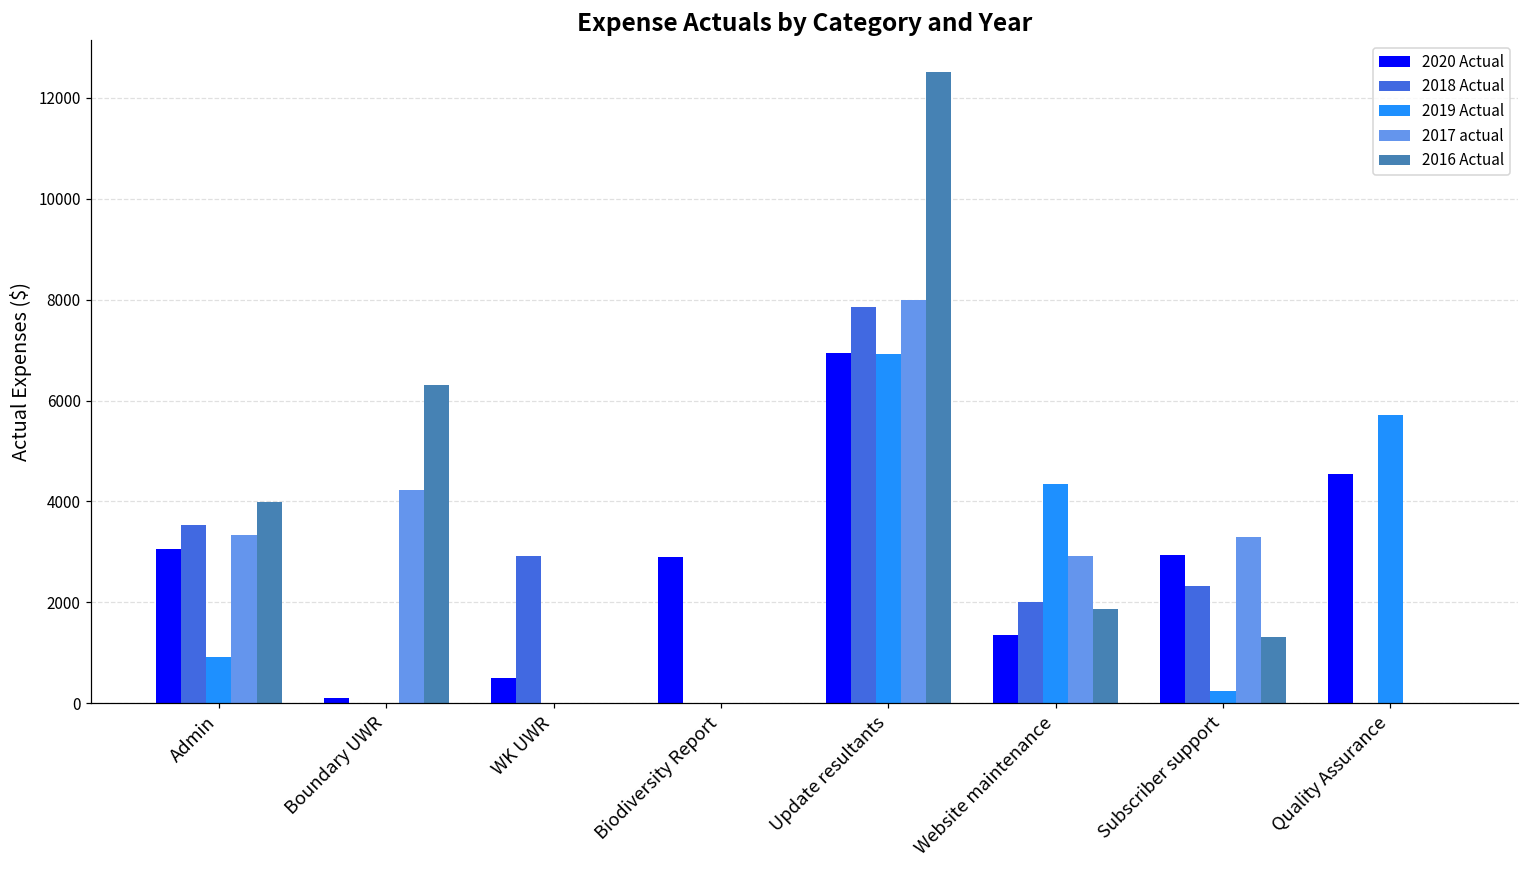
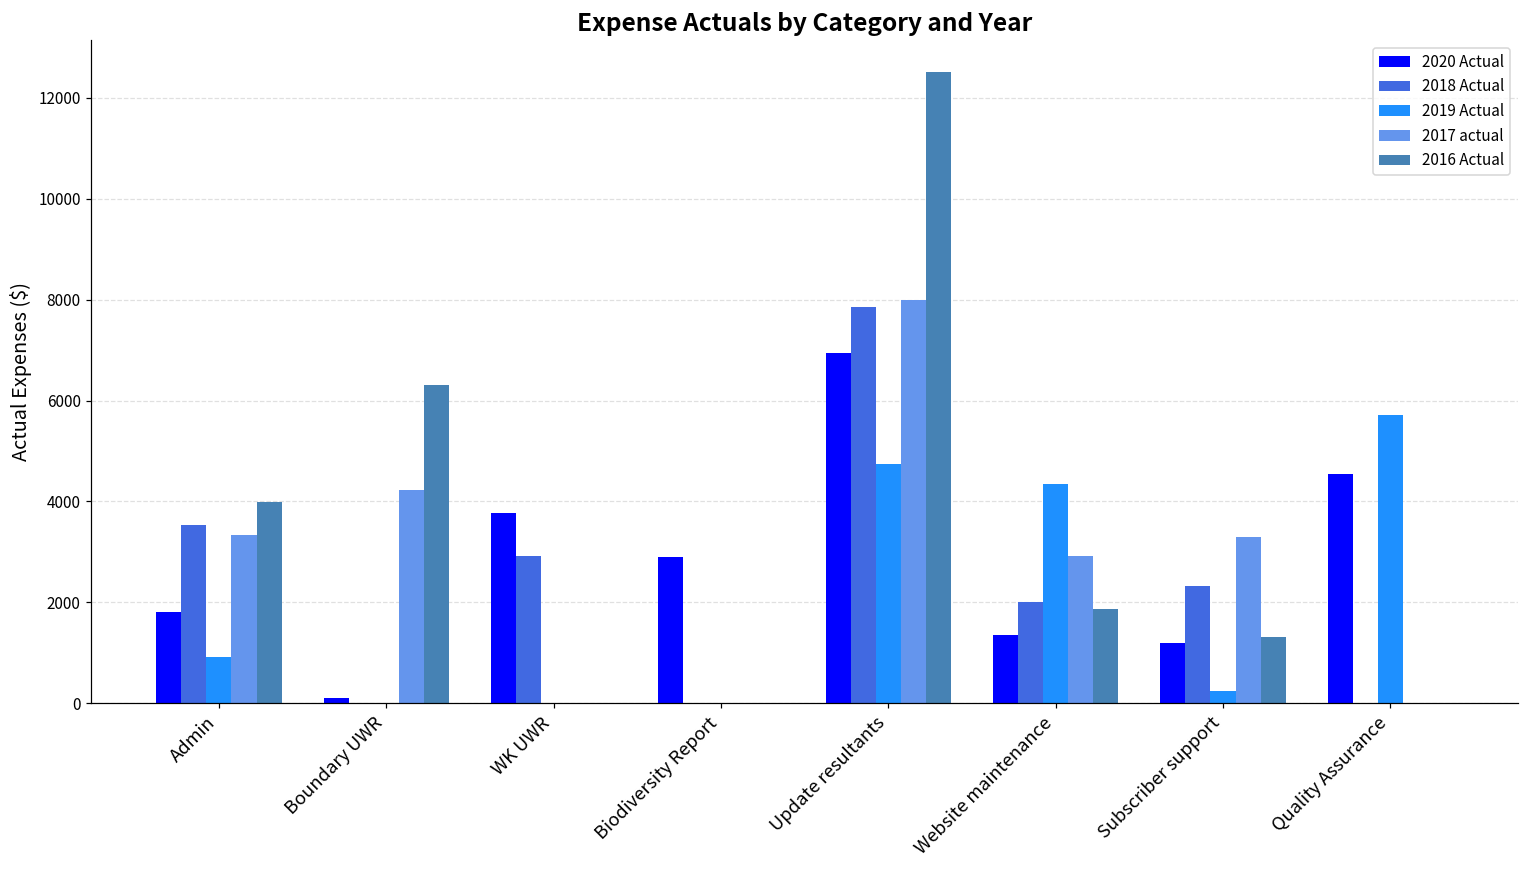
2020 Actual, Admin: 3100 -> 1800
2020 Actual, WK UWR: 500 -> 3800
2019 Actual, Update resultants: 6900 -> 4700
2020 Actual, Subscriber support: 2900 -> 1200
